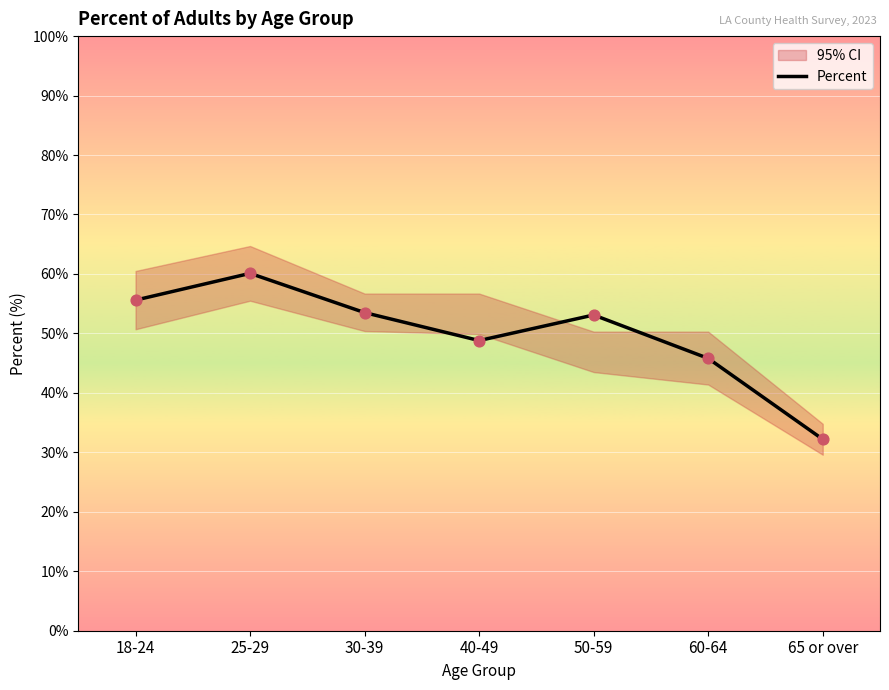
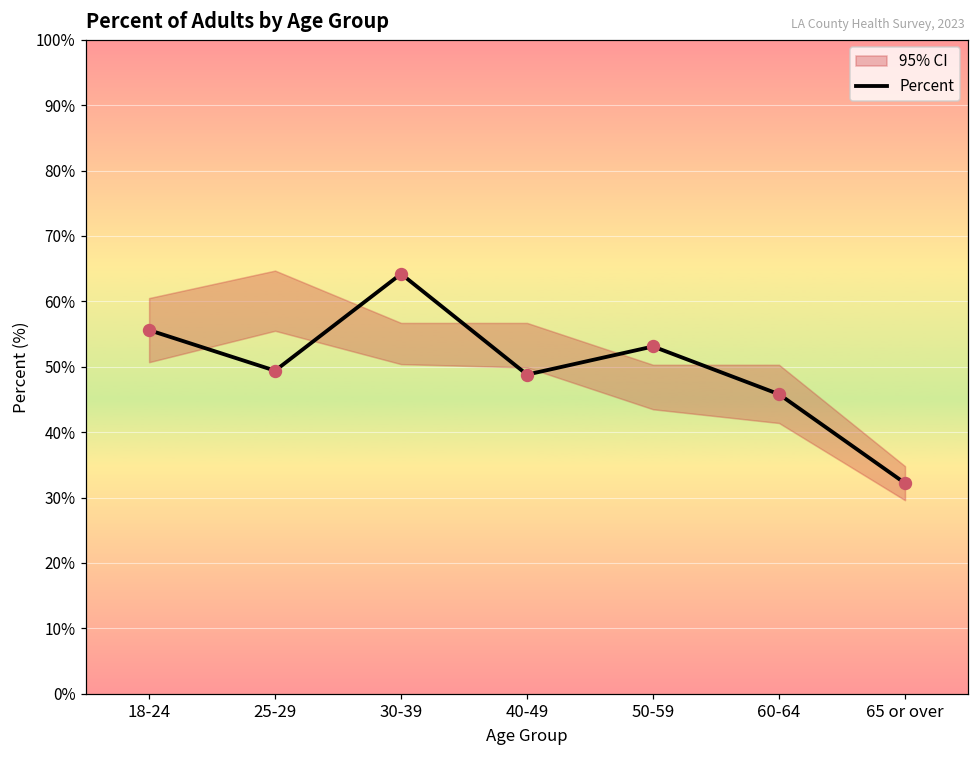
Percent, 25-29: 60% -> 49%
Percent, 30-39: 54% -> 64%
